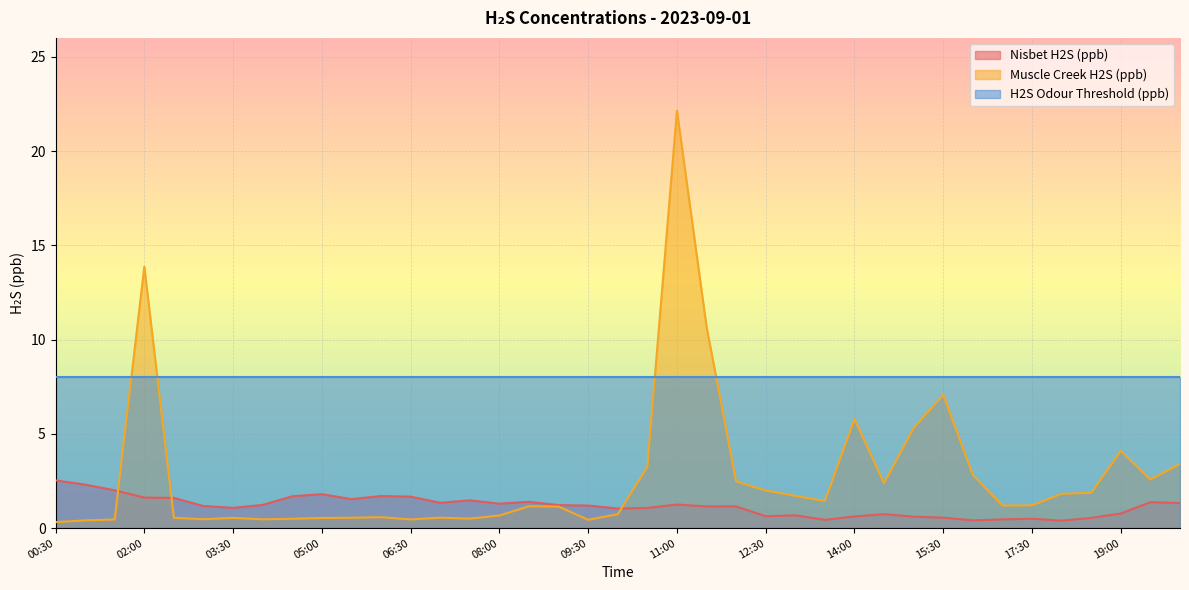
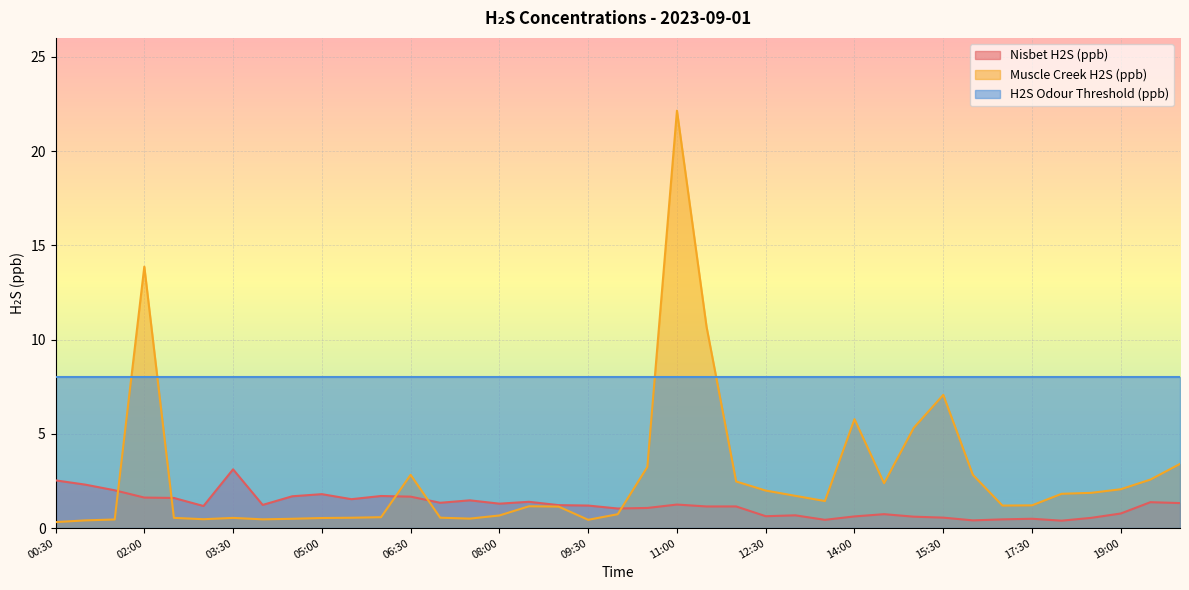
Nisbet H2S (ppb), 03:30: 1.1 -> 3.1
Muscle Creek H2S (ppb), 06:30: 0.5 -> 2.8
Muscle Creek H2S (ppb), 19:00: 4.1 -> 2.1
